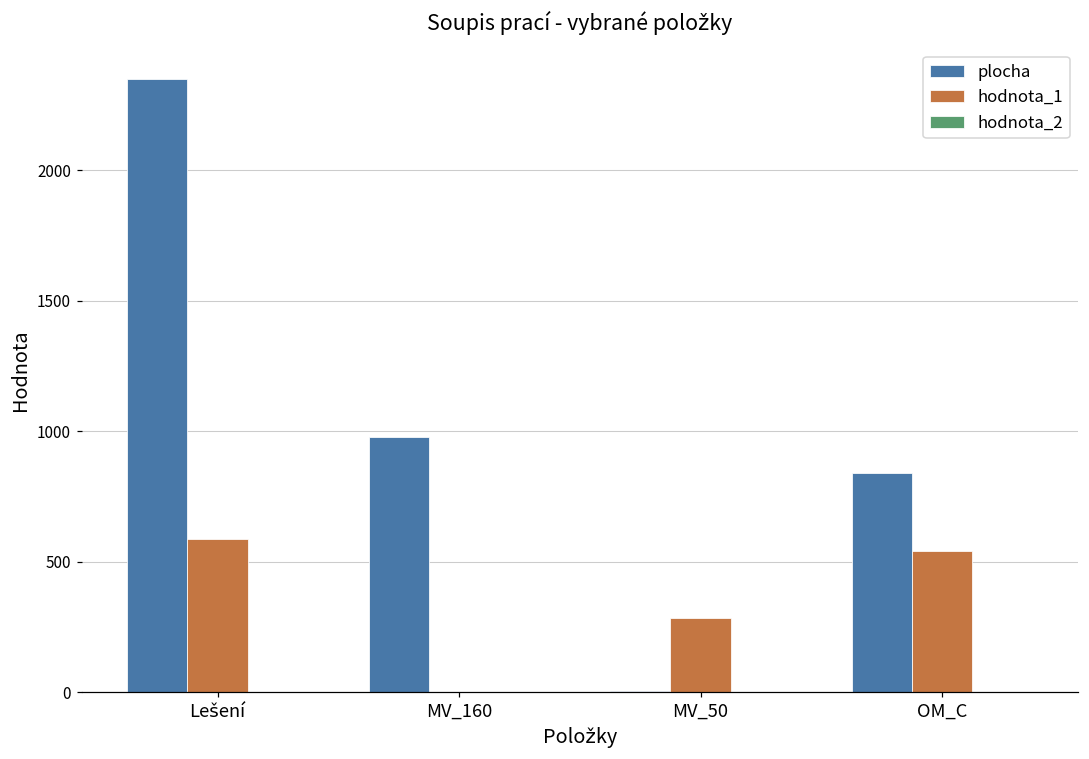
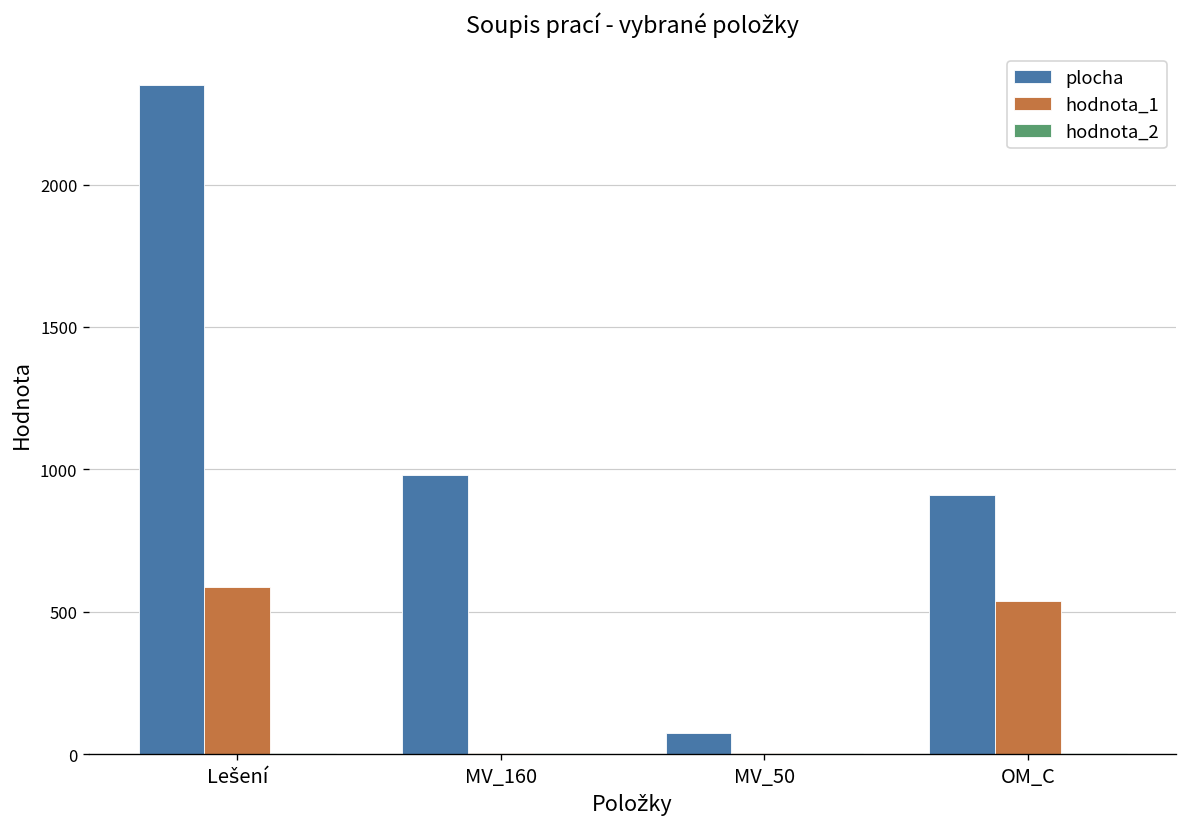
plocha, MV_50: 0 -> 70
hodnota_1, MV_50: 290 -> 0
plocha, OM_C: 840 -> 910
